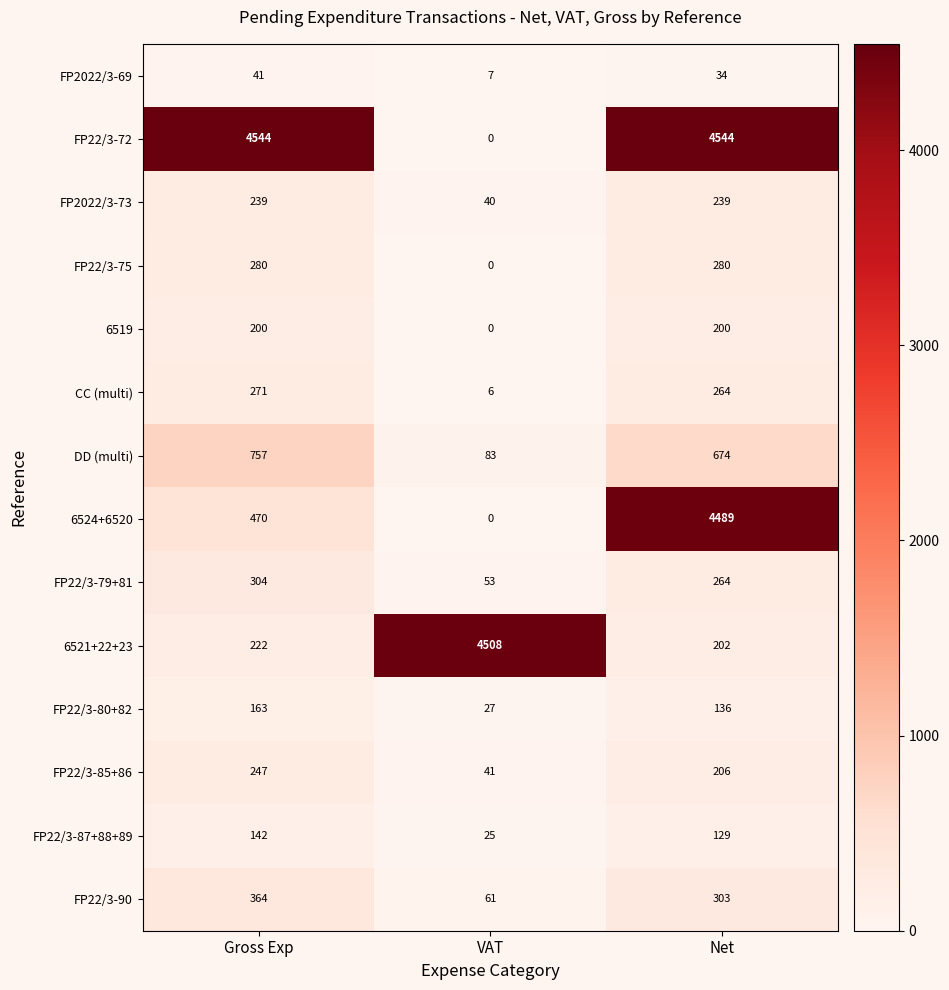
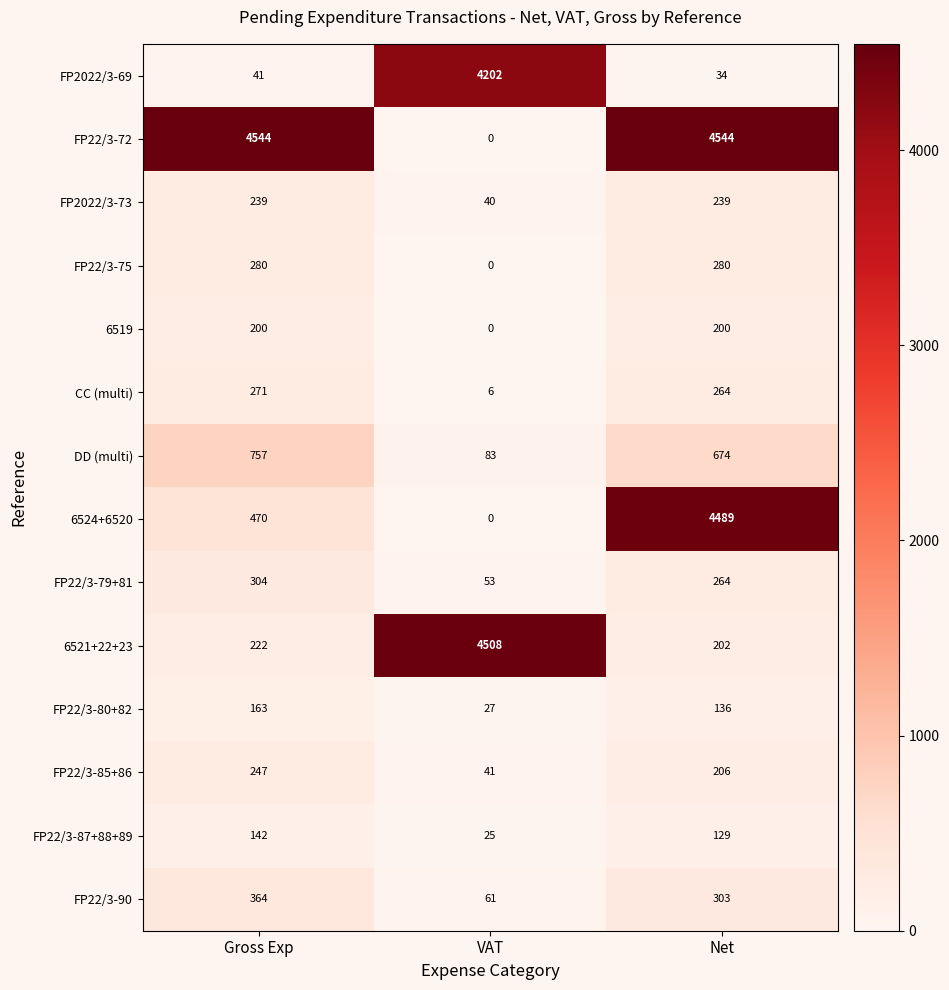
FP2022/3-69, VAT: 7 -> 4202
